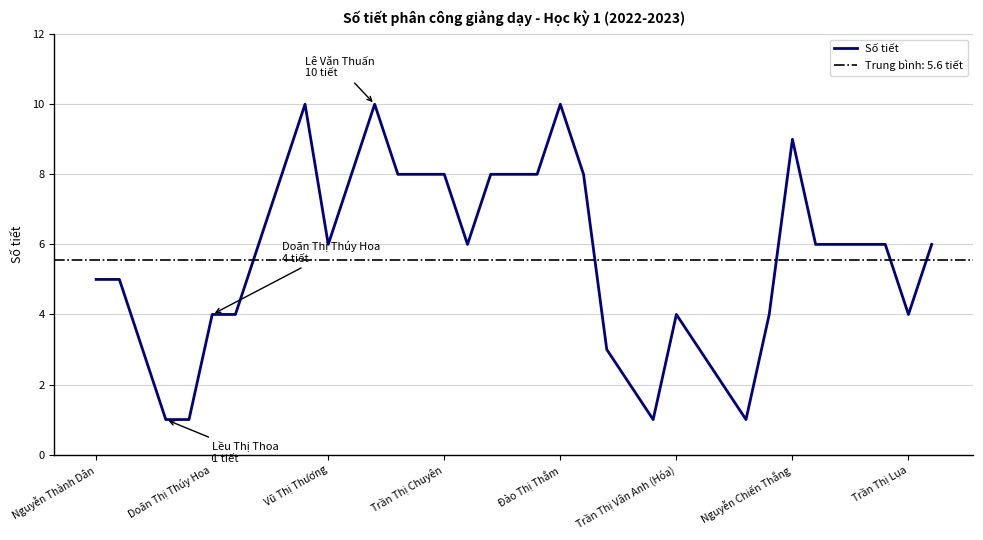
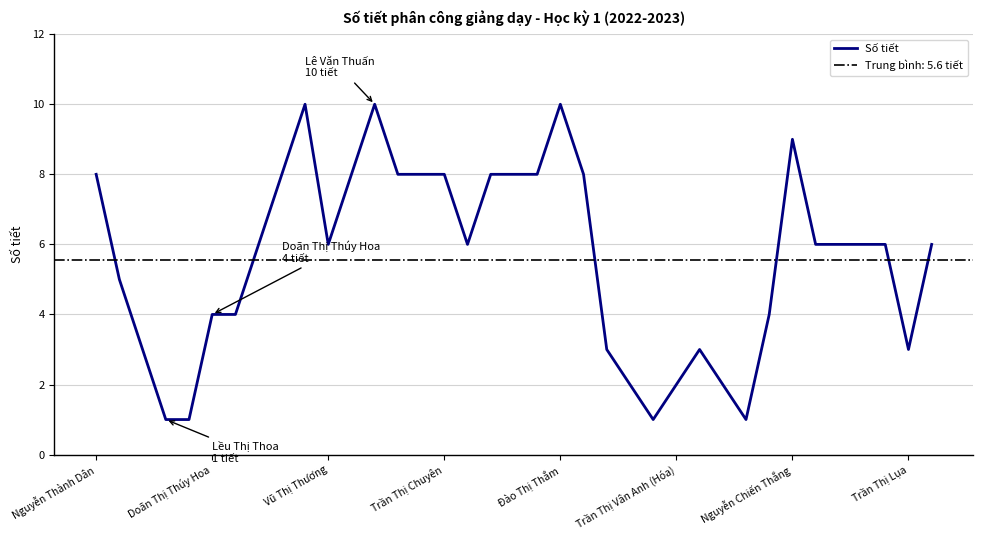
Nguyễn Thành Dân: 5 -> 8
Trần Thị Vân Anh (Hóa): 4 -> 2
Trần Thị Lụa: 4 -> 3
